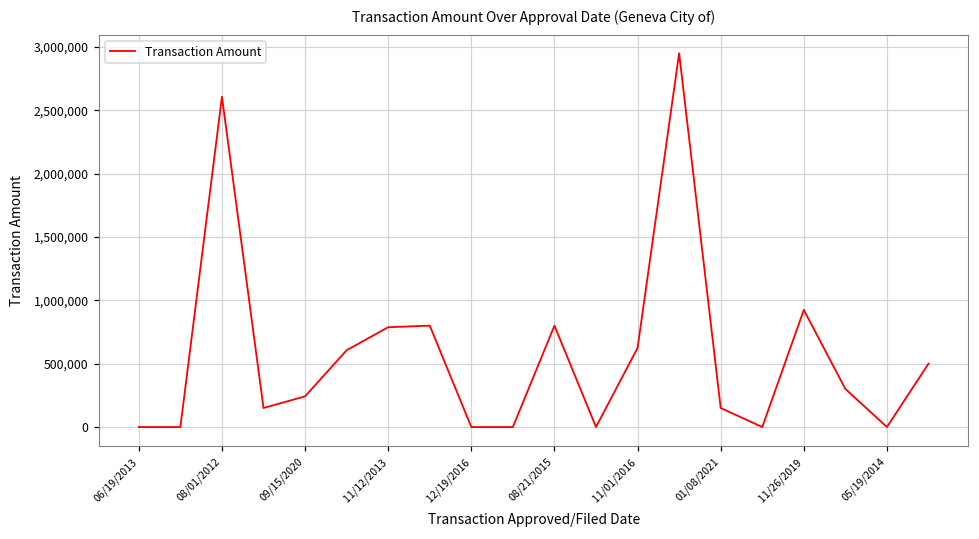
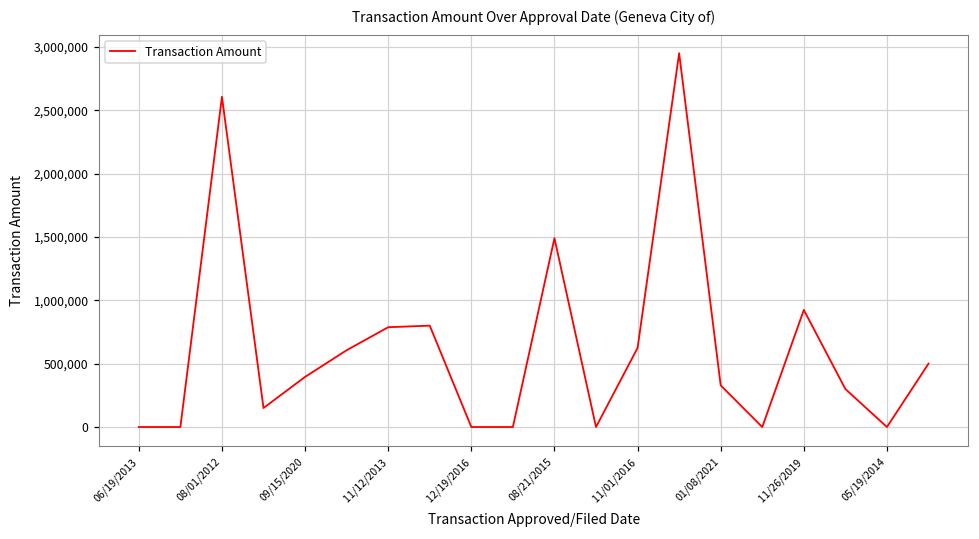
09/15/2020: 240,000 -> 400,000
08/21/2015: 800,000 -> 1,490,000
01/08/2021: 150,000 -> 330,000
